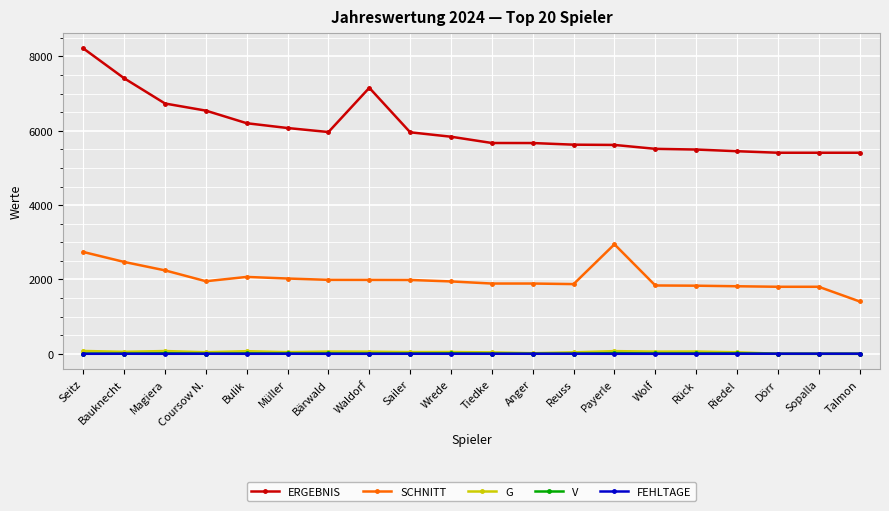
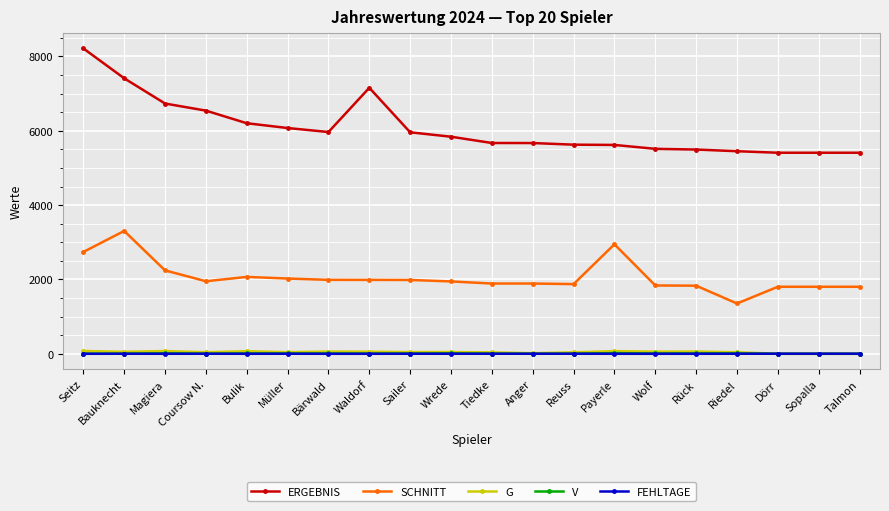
SCHNITT, Bauknecht: 2500 -> 3300
SCHNITT, Riedel: 1800 -> 1400
SCHNITT, Talmon: 1400 -> 1800
